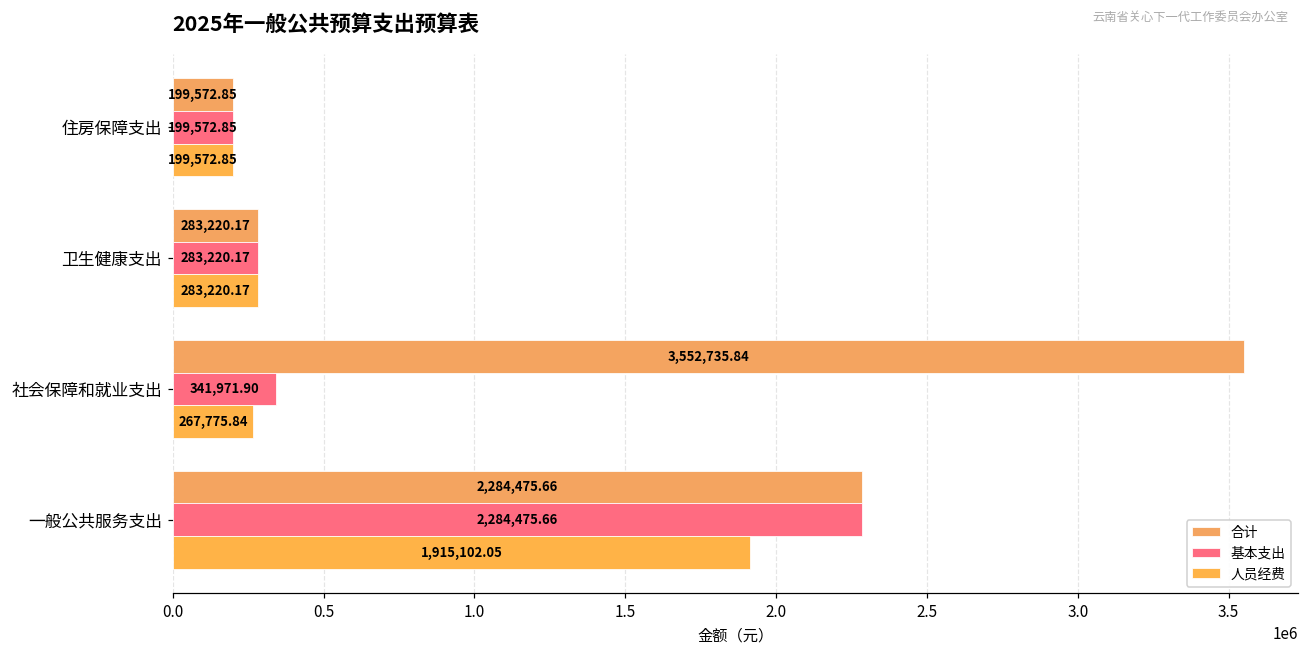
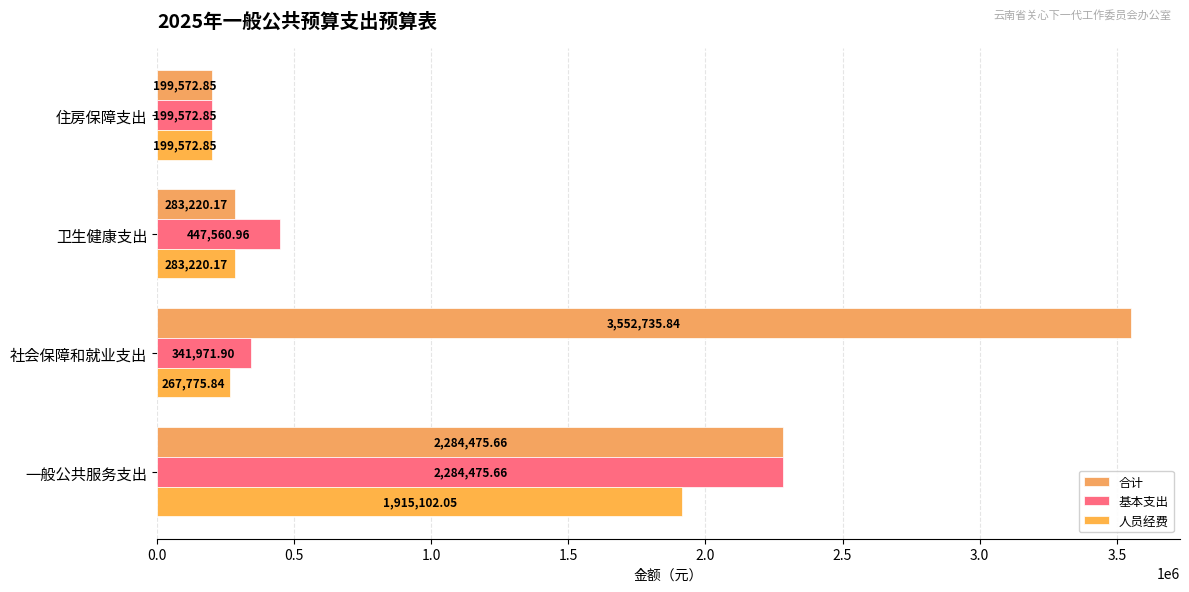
基本支出, 卫生健康支出: 283,220.17 -> 447,560.96
